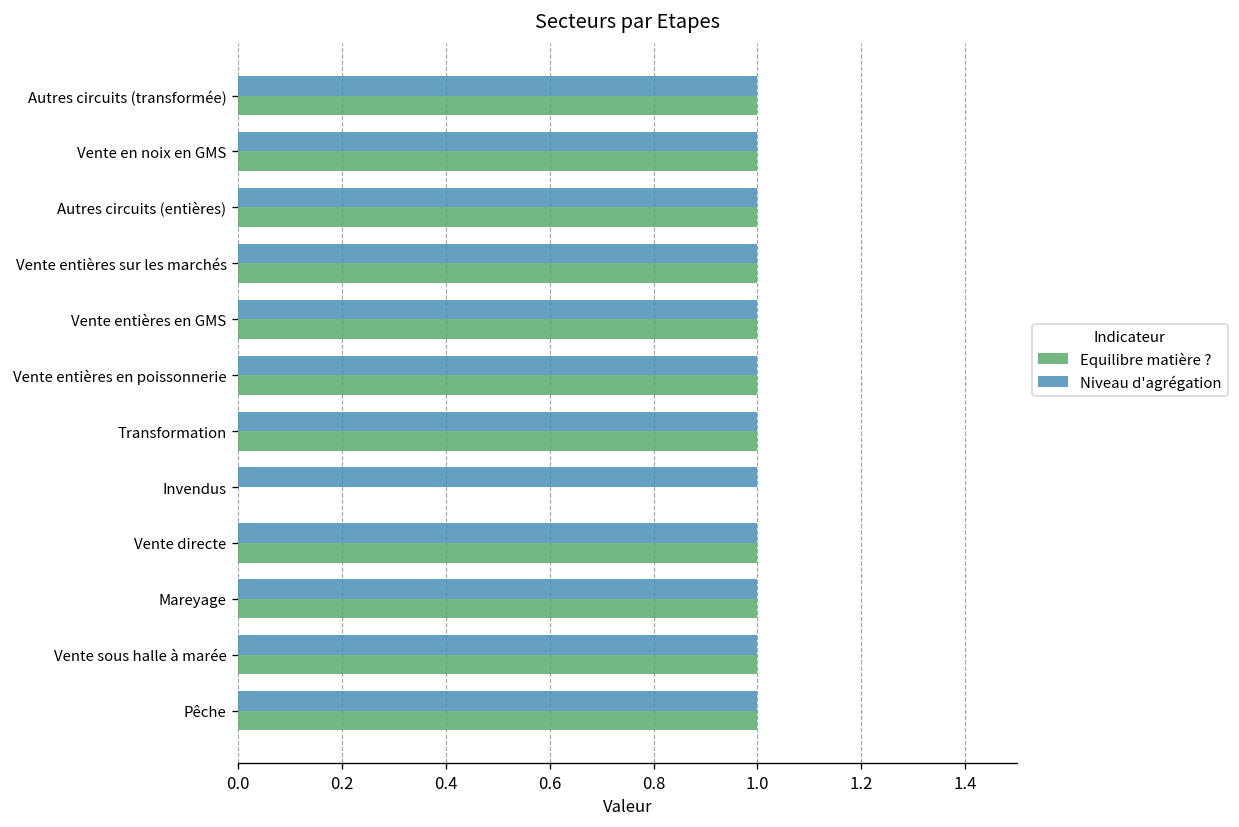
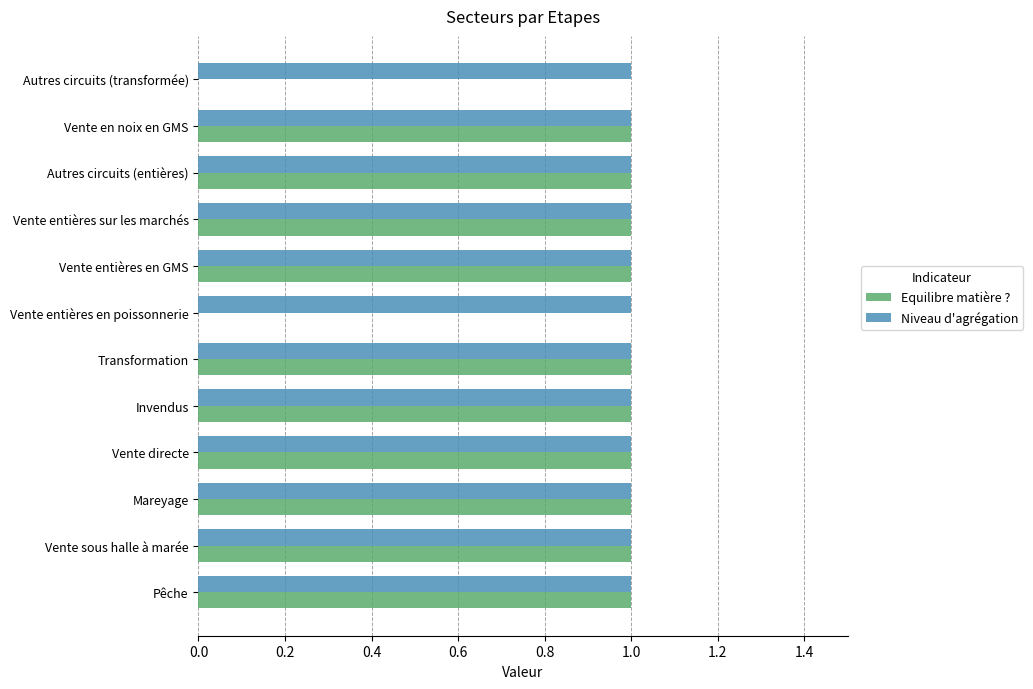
Equilibre matière ?, Autres circuits (transformée): 1 -> 0
Equilibre matière ?, Vente entières en poissonnerie: 1 -> 0
Equilibre matière ?, Invendus: 0 -> 1
